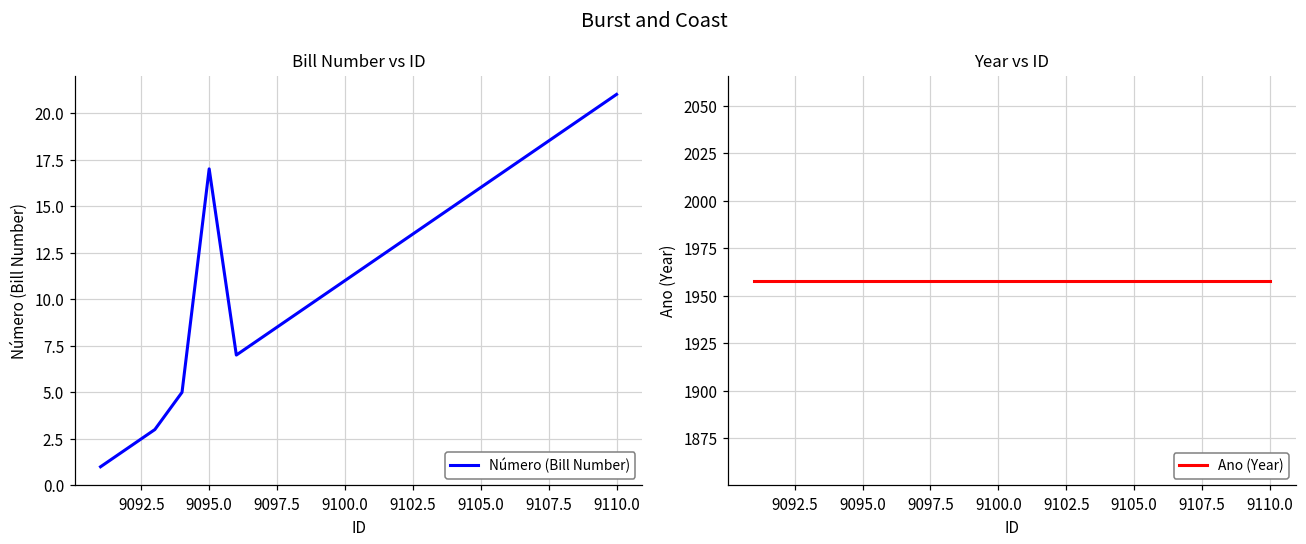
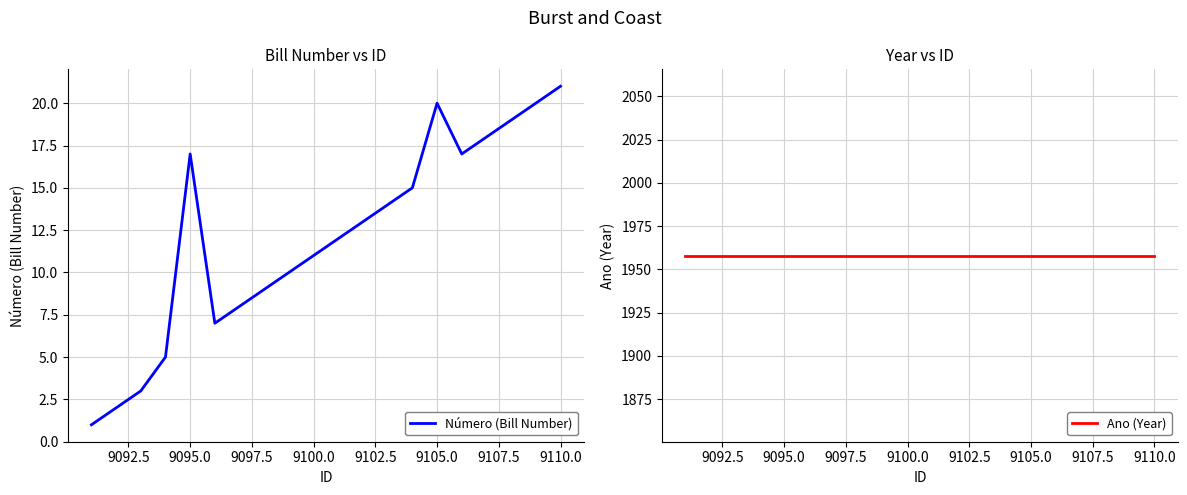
Bill Number vs ID, 9105.0: 16 -> 20
